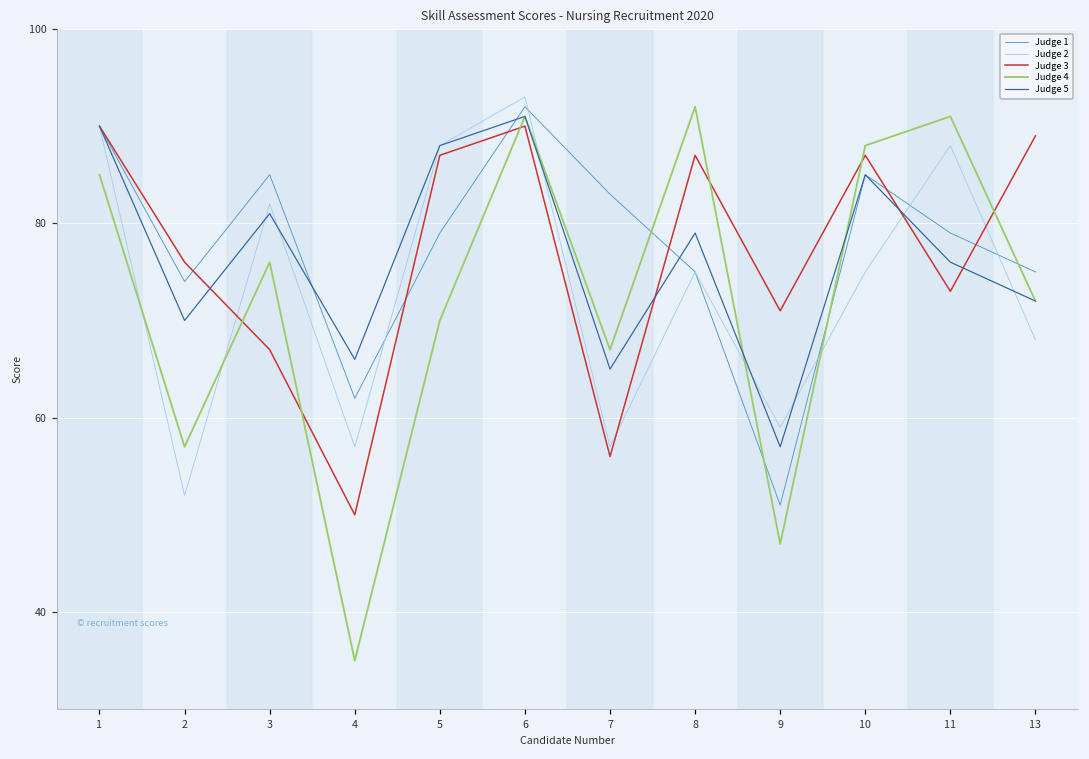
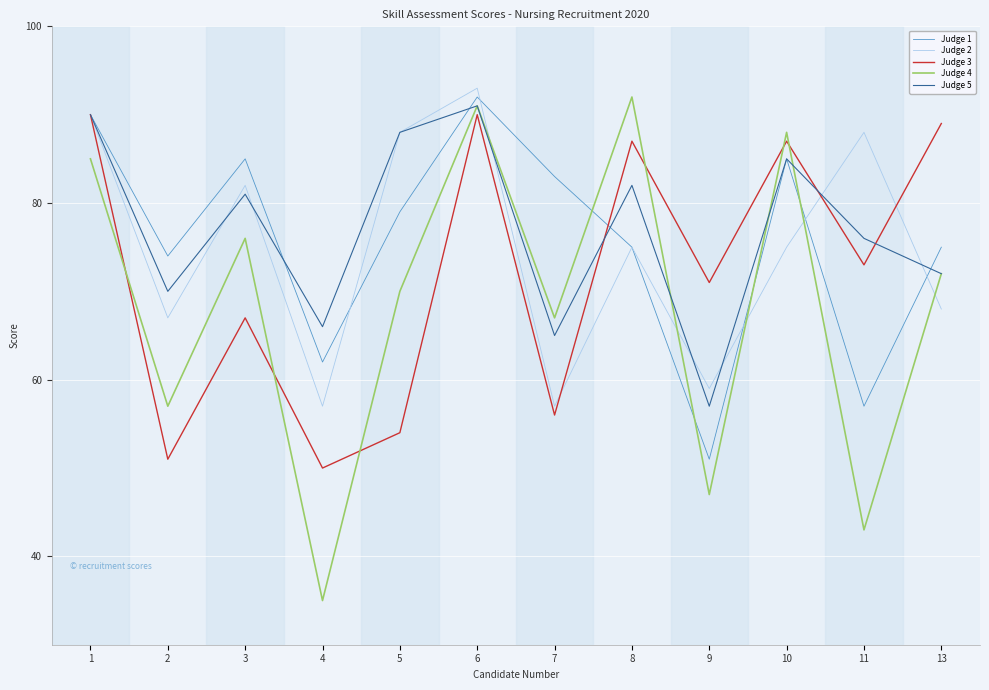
Judge 2, 2: 52 -> 67
Judge 3, 2: 76 -> 51
Judge 3, 5: 87 -> 54
Judge 5, 8: 79 -> 82
Judge 1, 11: 79 -> 57
Judge 4, 11: 91 -> 43
